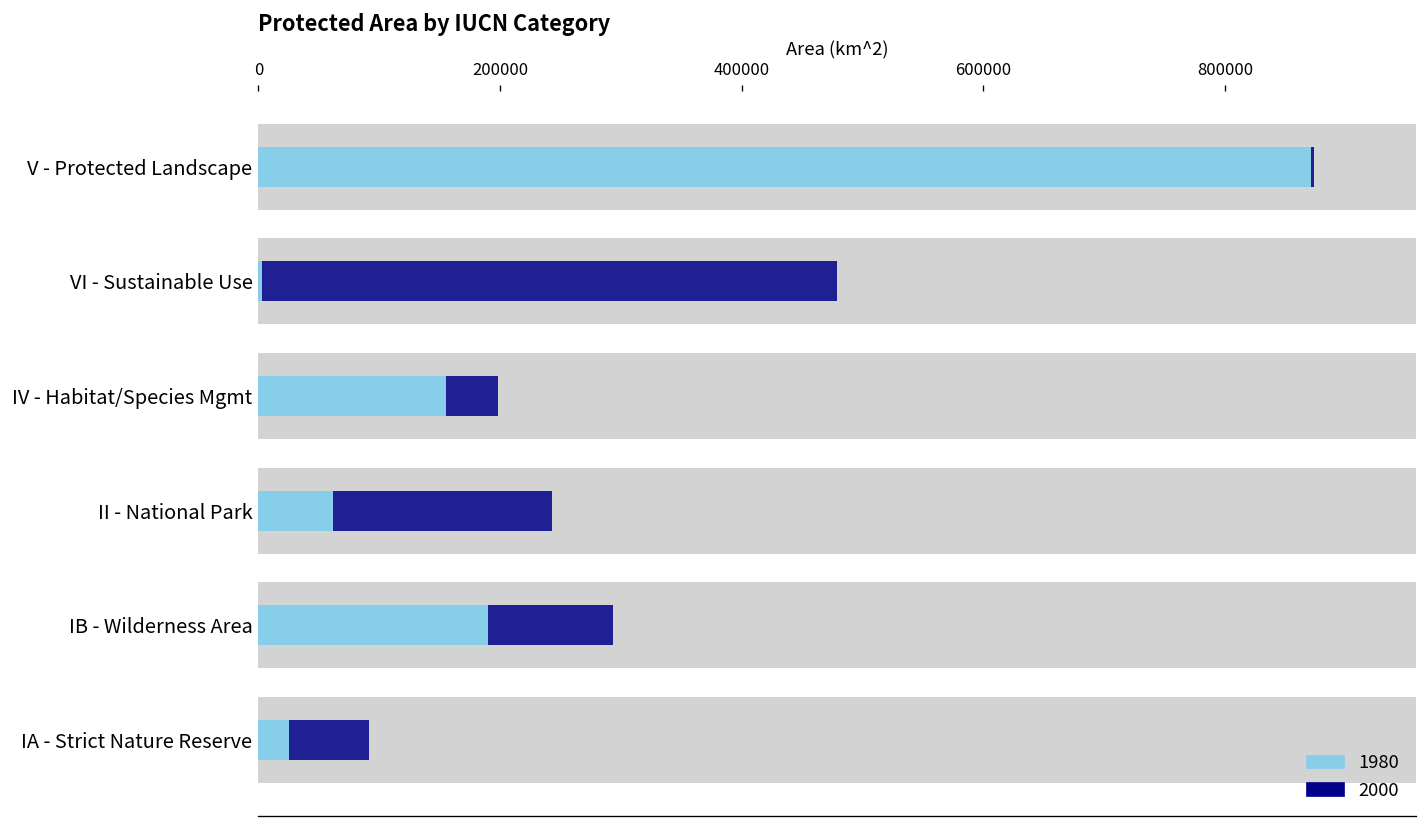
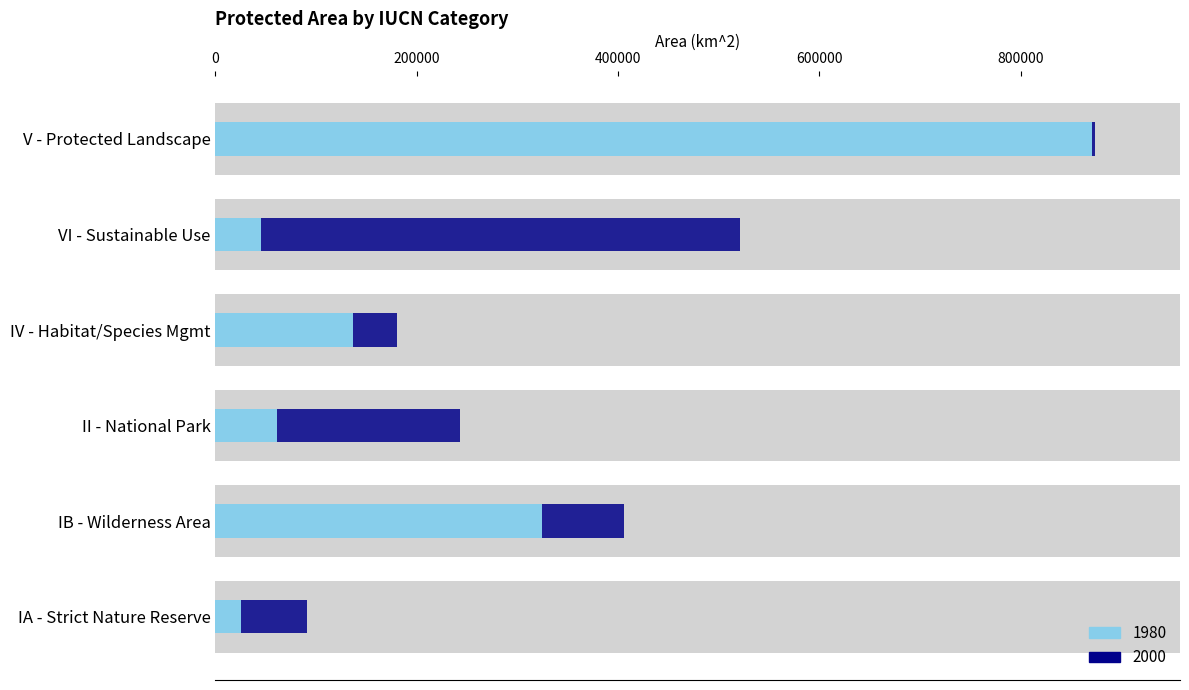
1980, VI - Sustainable Use: 3000 -> 45000
1980, IV - Habitat/Species Mgmt: 155000 -> 136000
1980, IB - Wilderness Area: 190000 -> 325000
2000, IB - Wilderness Area: 103000 -> 81000
